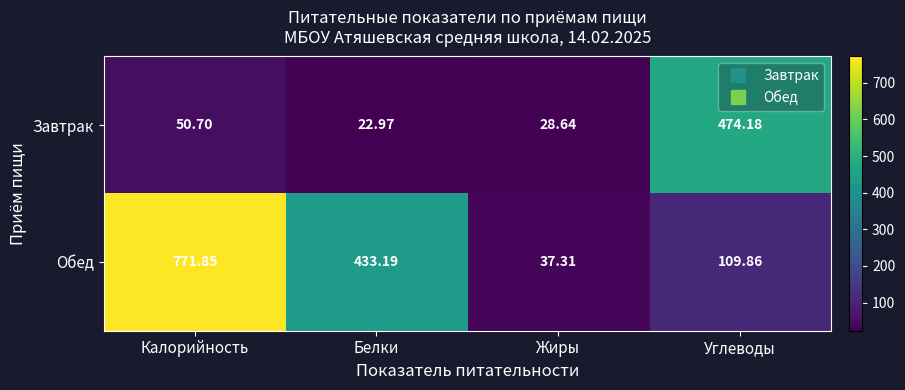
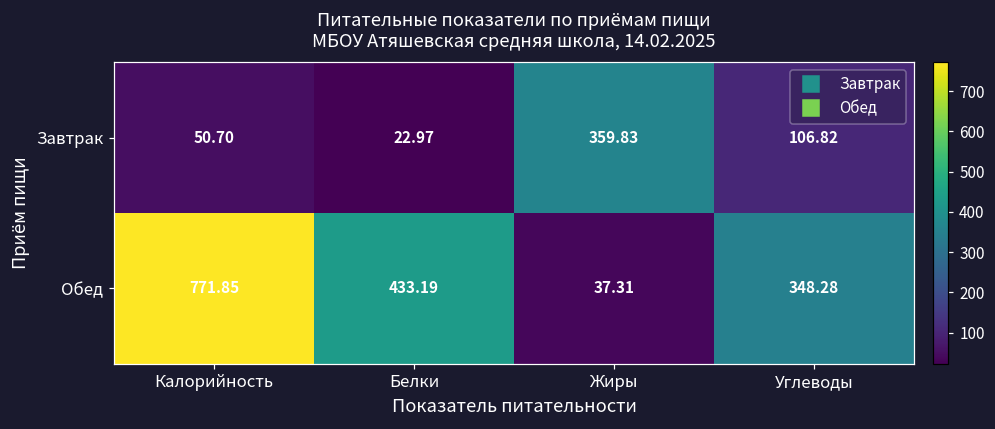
Завтрак, Жиры: 28.64 -> 359.83
Завтрак, Углеводы: 474.18 -> 106.82
Обед, Углеводы: 109.86 -> 348.28
